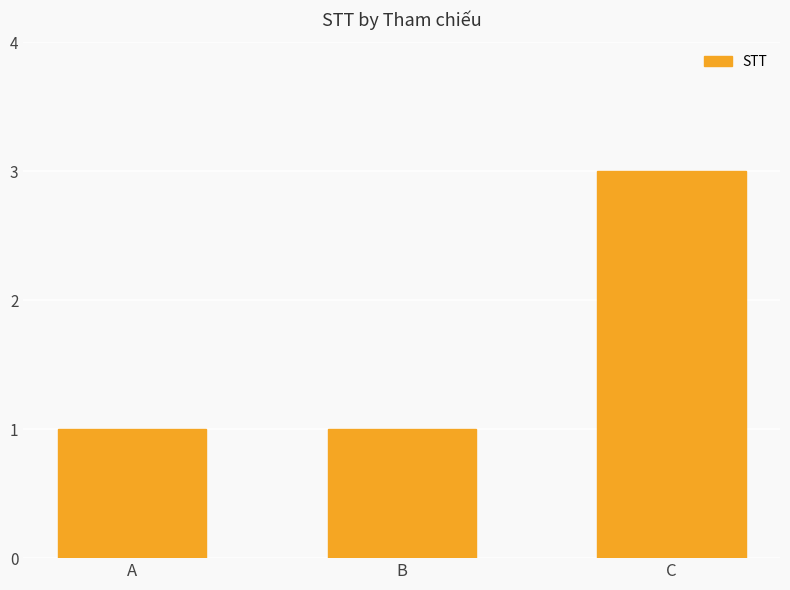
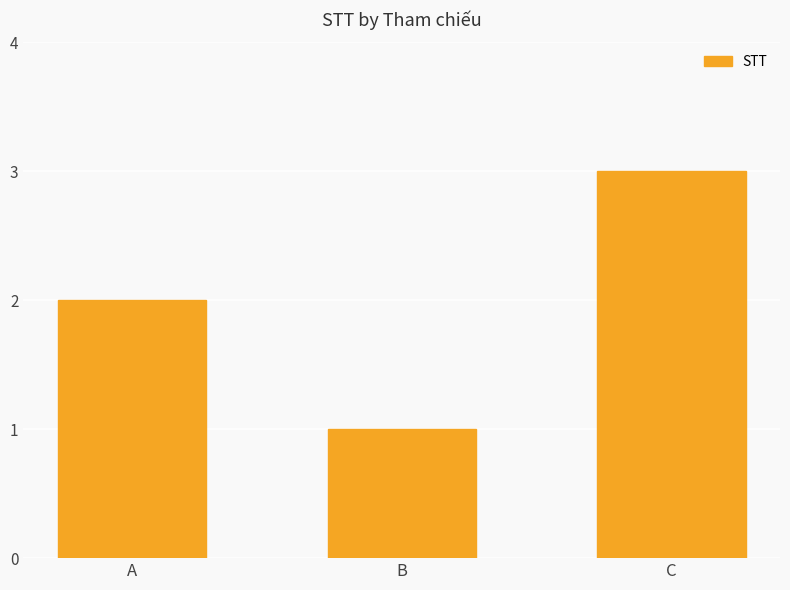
A: 1 -> 2
